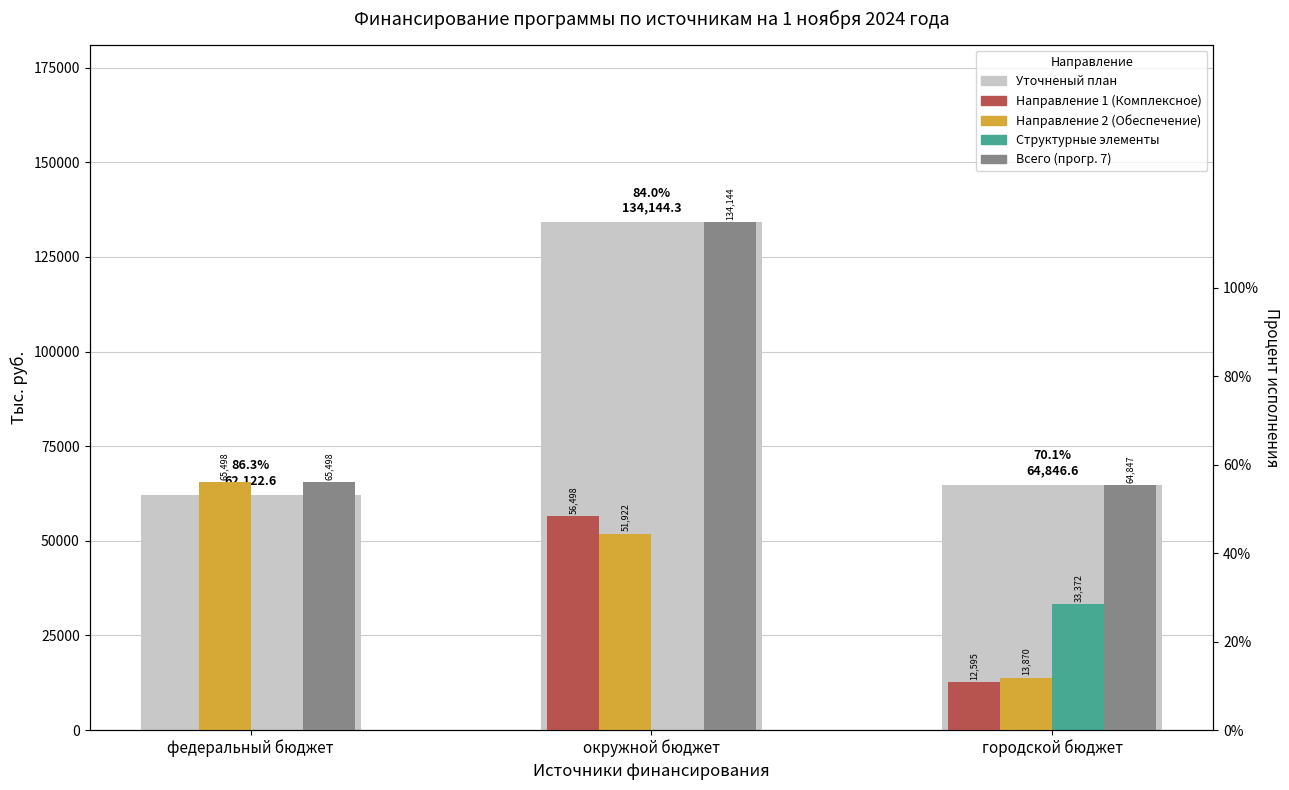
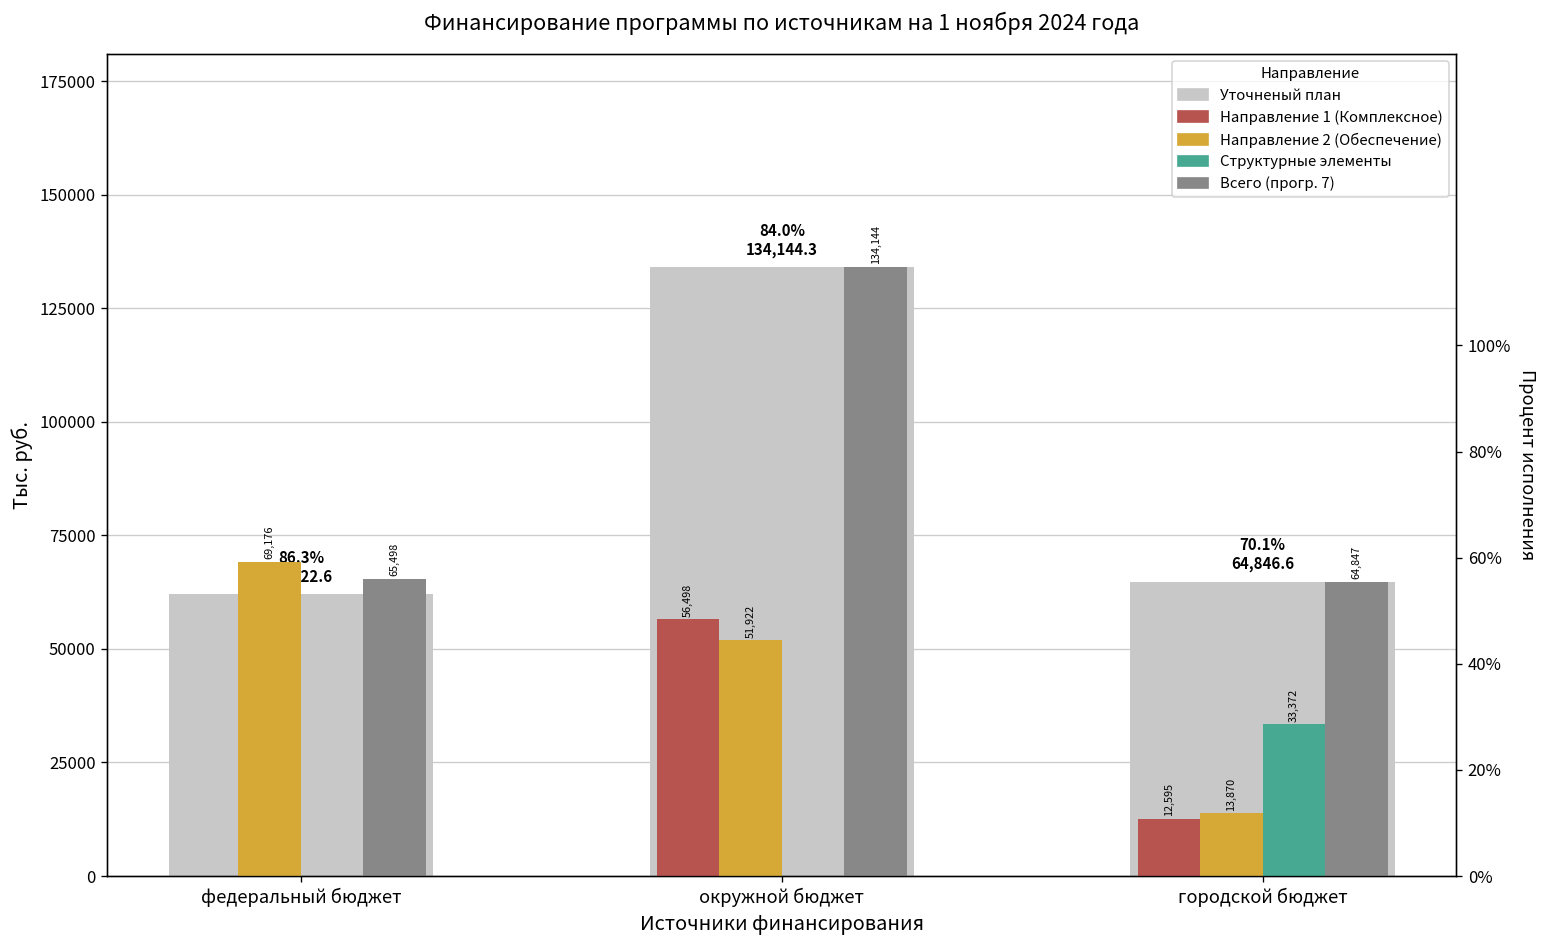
Направление 2 (Обеспечение), федеральный бюджет: 65,498 -> 69,176
